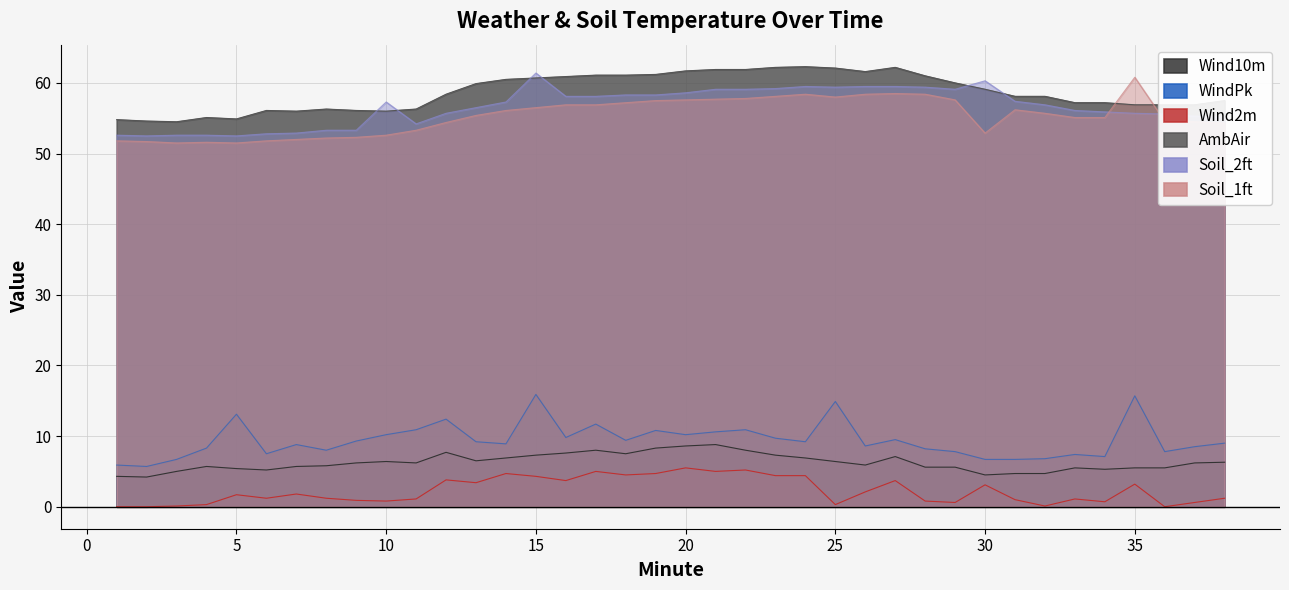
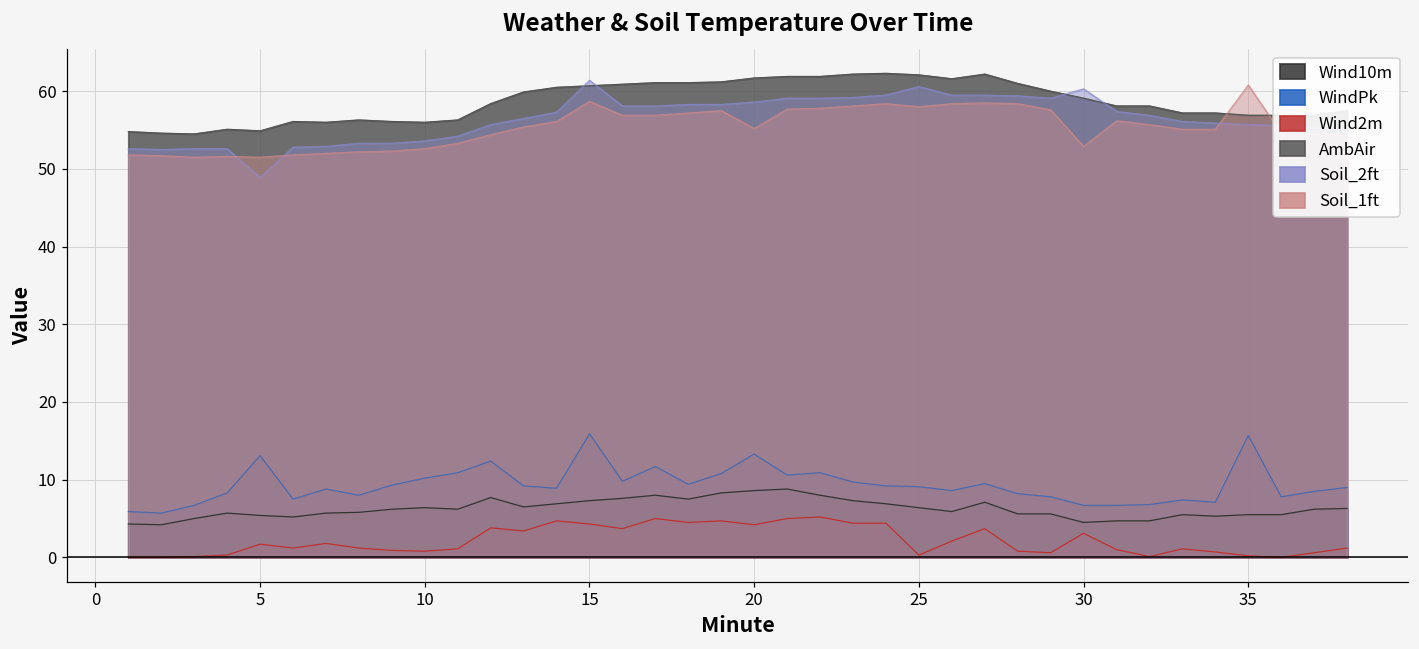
Soil_2ft, 5: 53 -> 49
Soil_2ft, 10: 57 -> 54
Soil_1ft, 15: 57 -> 59
WindPk, 20: 10 -> 13
Wind2m, 20: 6 -> 4
Soil_1ft, 20: 58 -> 55
WindPk, 25: 15 -> 9
Soil_2ft, 25: 59 -> 61
Wind2m, 35: 3 -> 0
